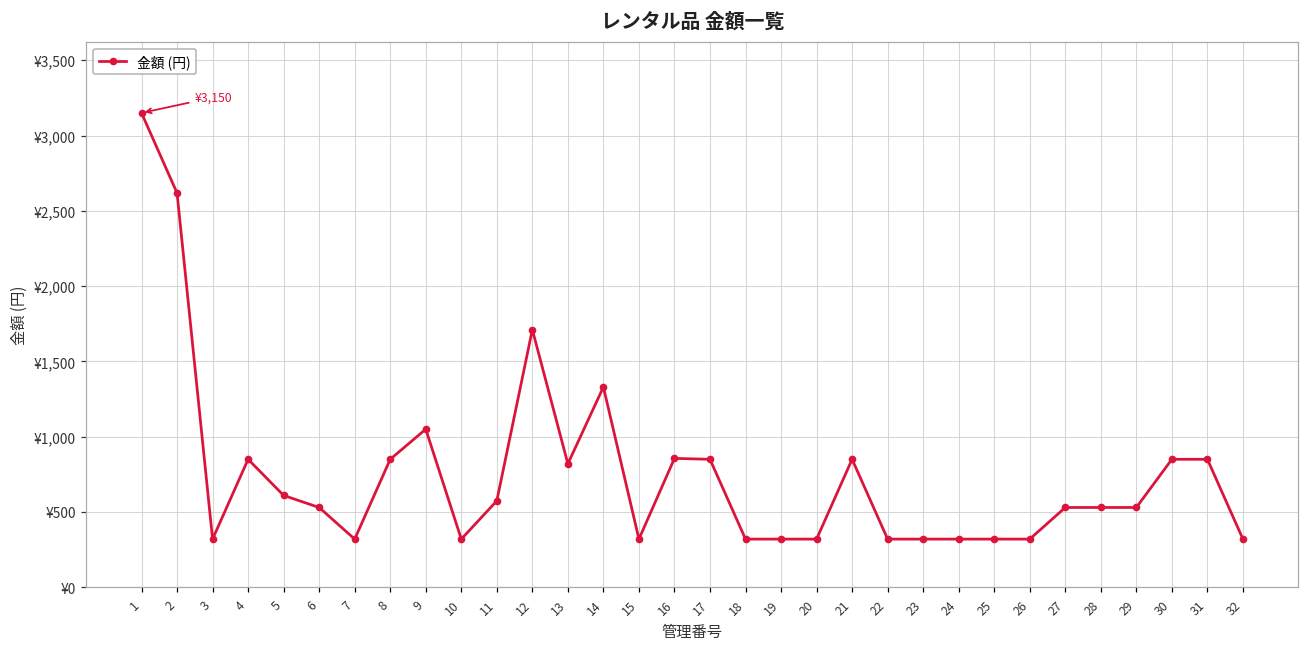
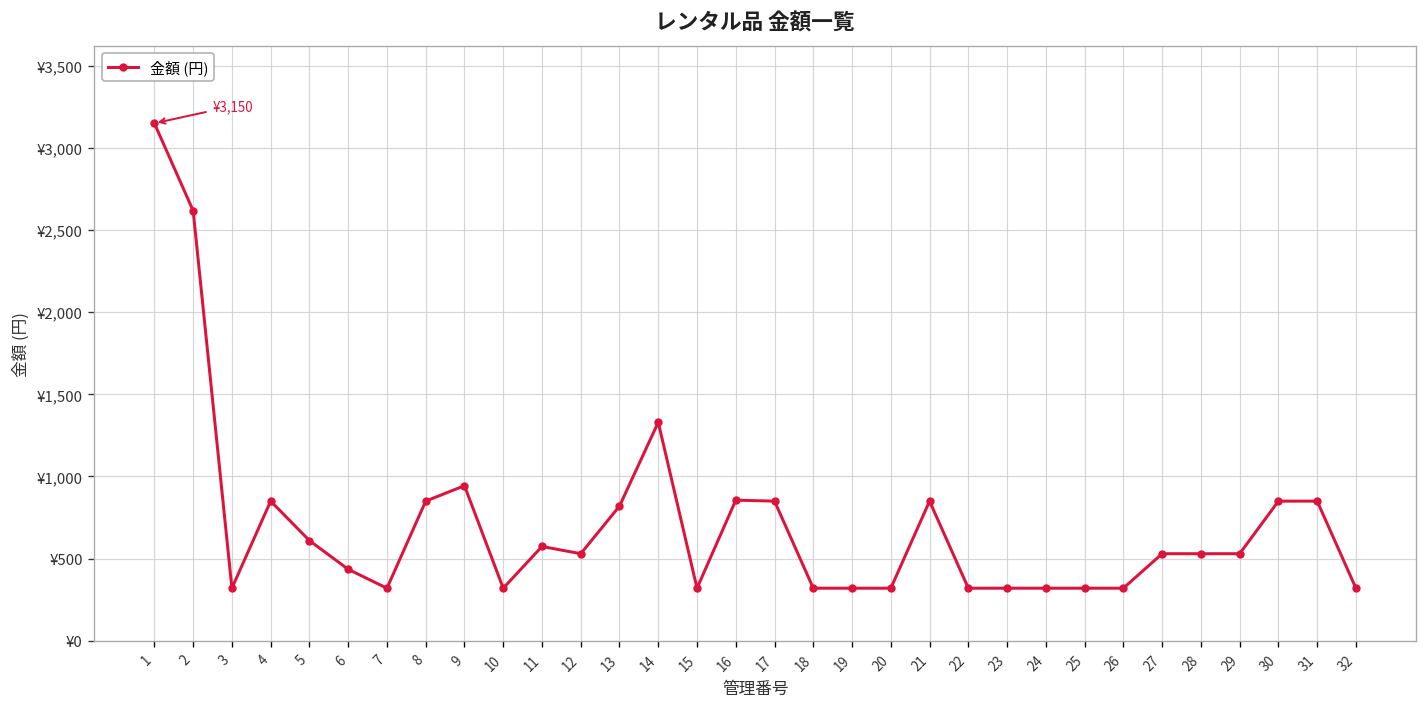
6: ¥530 -> ¥440
9: ¥1,050 -> ¥940
12: ¥1,710 -> ¥530
